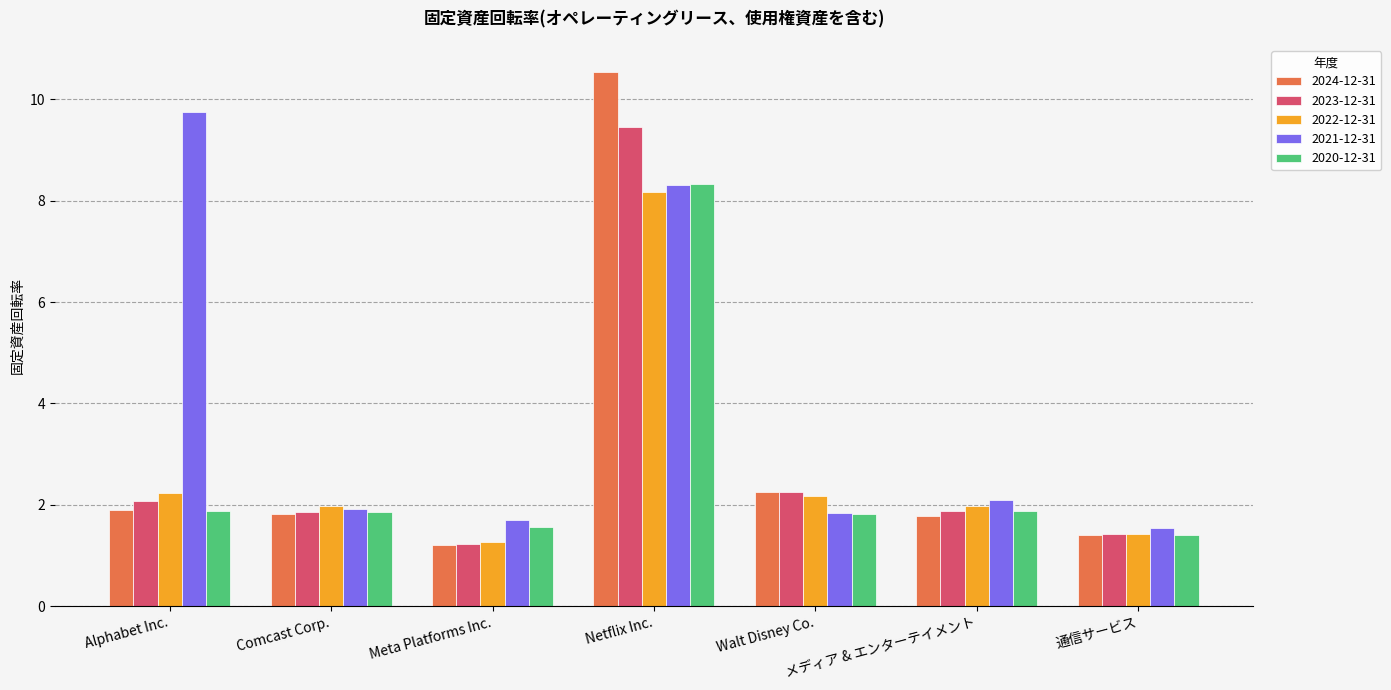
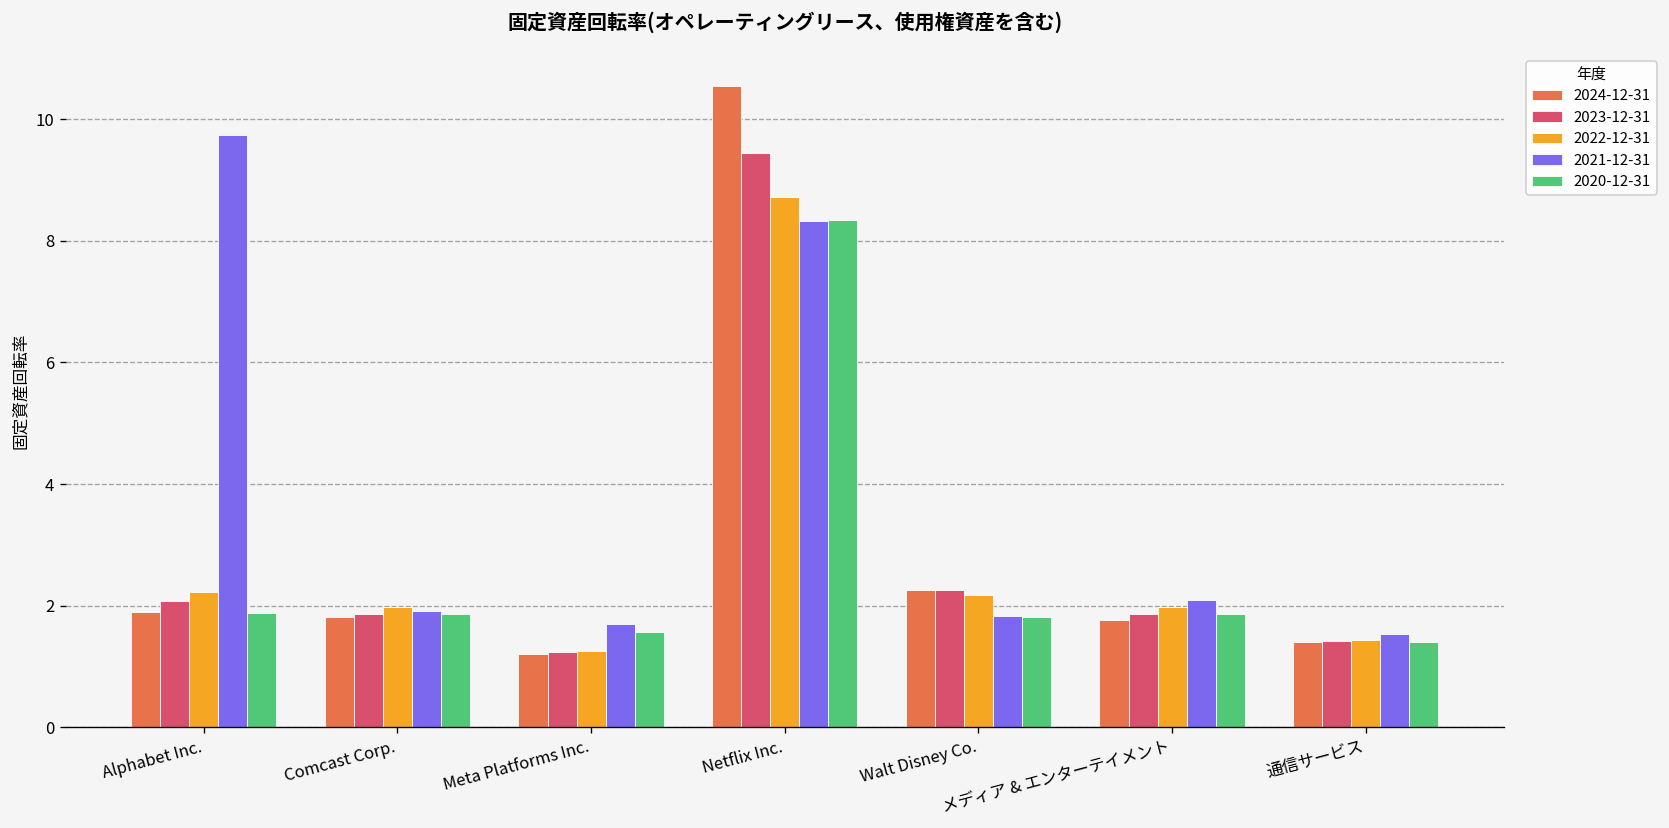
2022-12-31, Netflix Inc.: 8.2 -> 8.7
